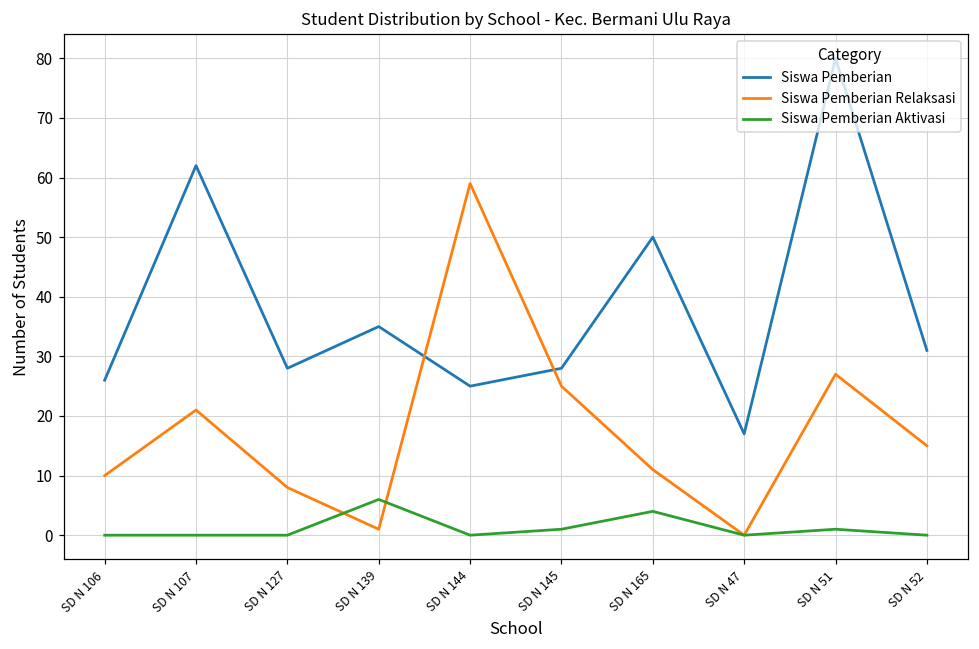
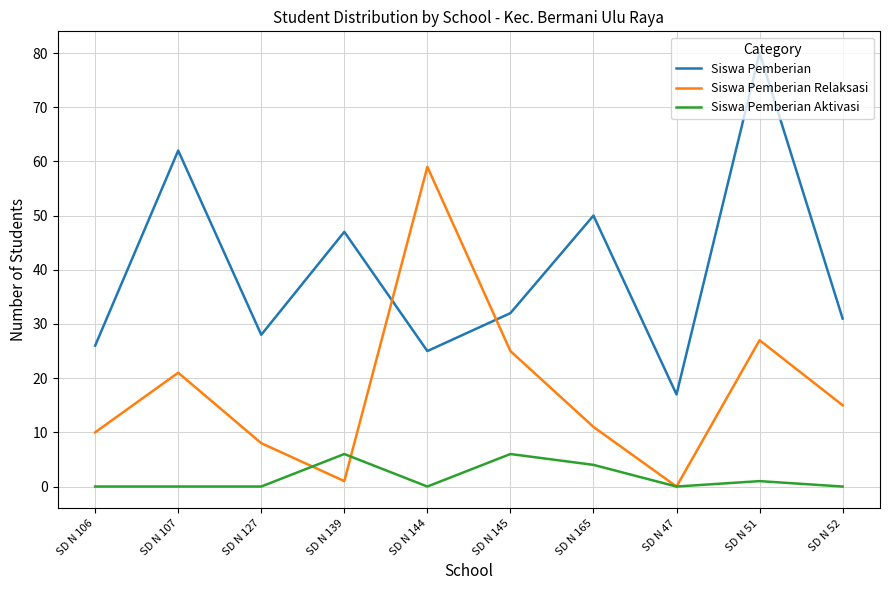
Siswa Pemberian, SD N 139: 35 -> 47
Siswa Pemberian, SD N 145: 28 -> 32
Siswa Pemberian Aktivasi, SD N 145: 1 -> 6
